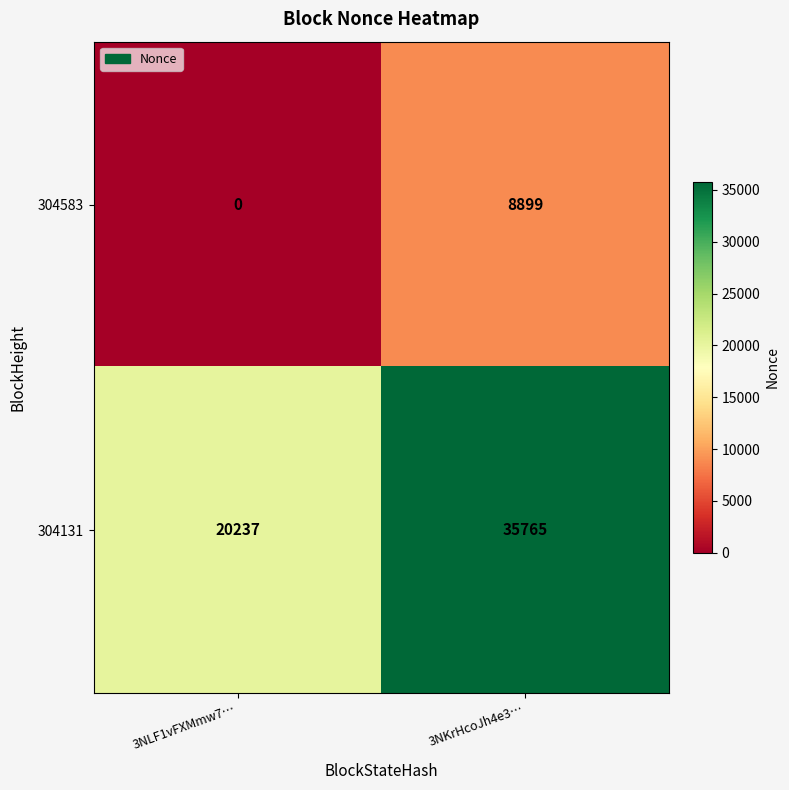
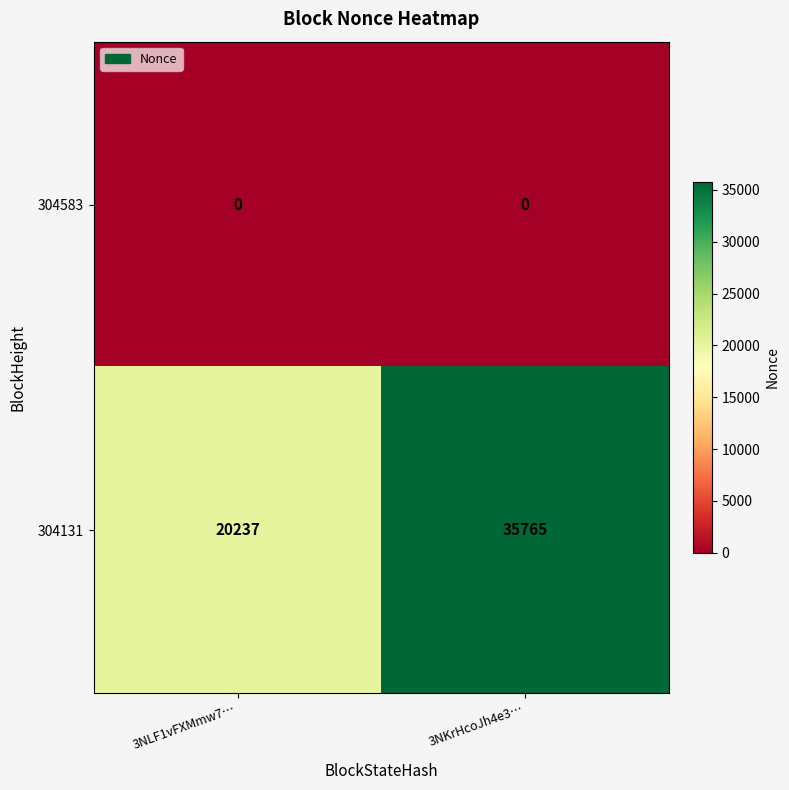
304583, 3NKrHcoJh4e3…: 8899 -> 0
